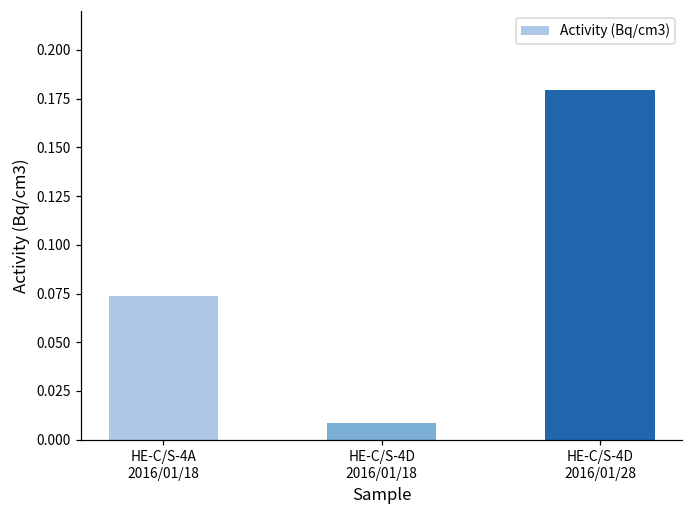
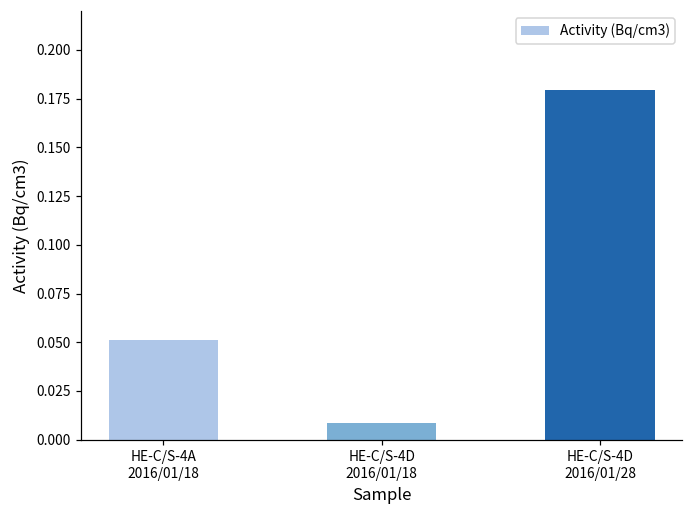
HE-C/S-4A 2016/01/18: 0.074 -> 0.051
